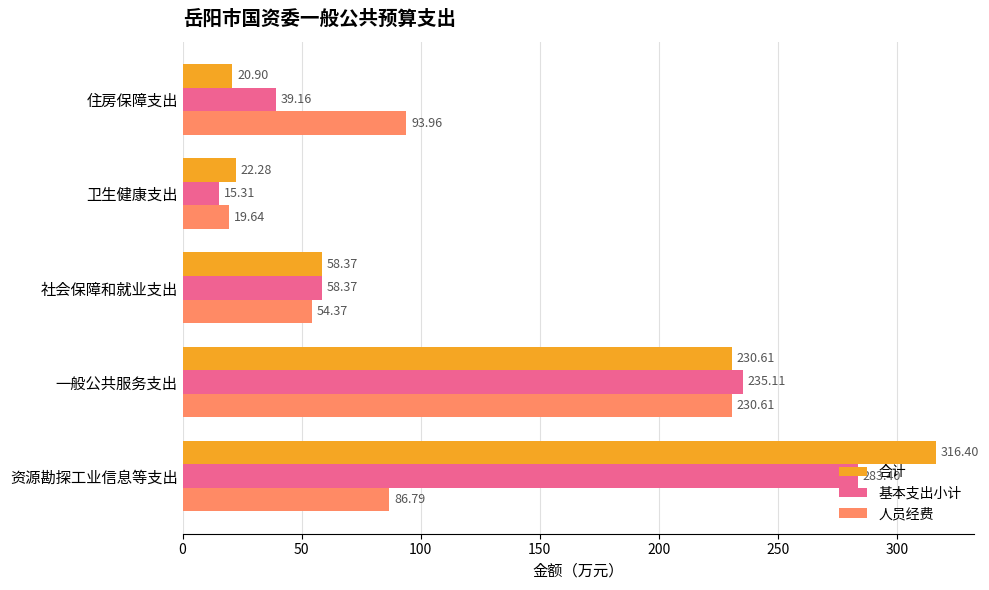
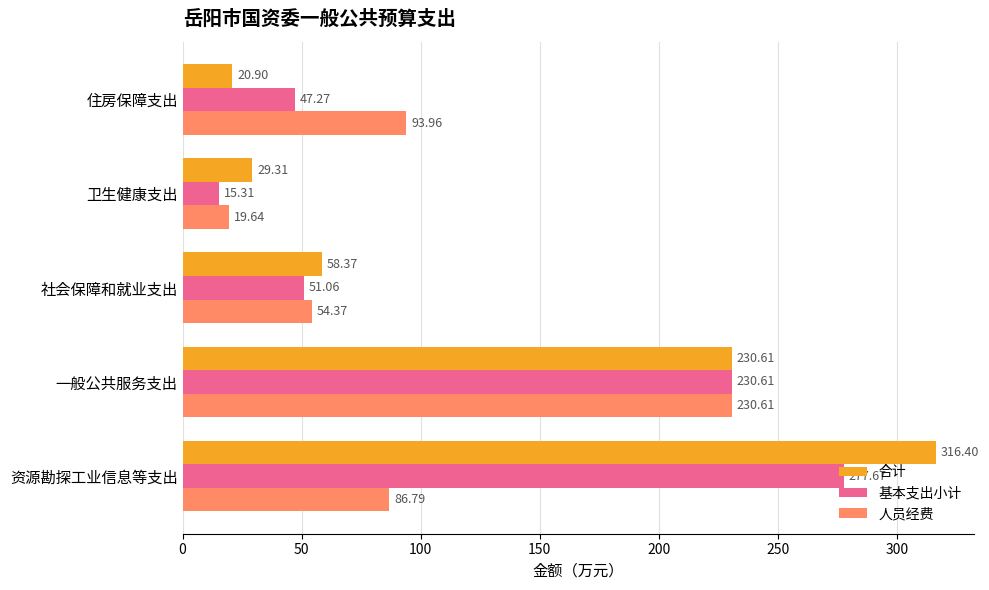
基本支出小计, 住房保障支出: 39.16 -> 47.27
合计, 卫生健康支出: 22.28 -> 29.31
基本支出小计, 社会保障和就业支出: 58.37 -> 51.06
基本支出小计, 一般公共服务支出: 235.11 -> 230.61
基本支出小计, 资源勘探工业信息等支出: 283.40 -> 277.67
